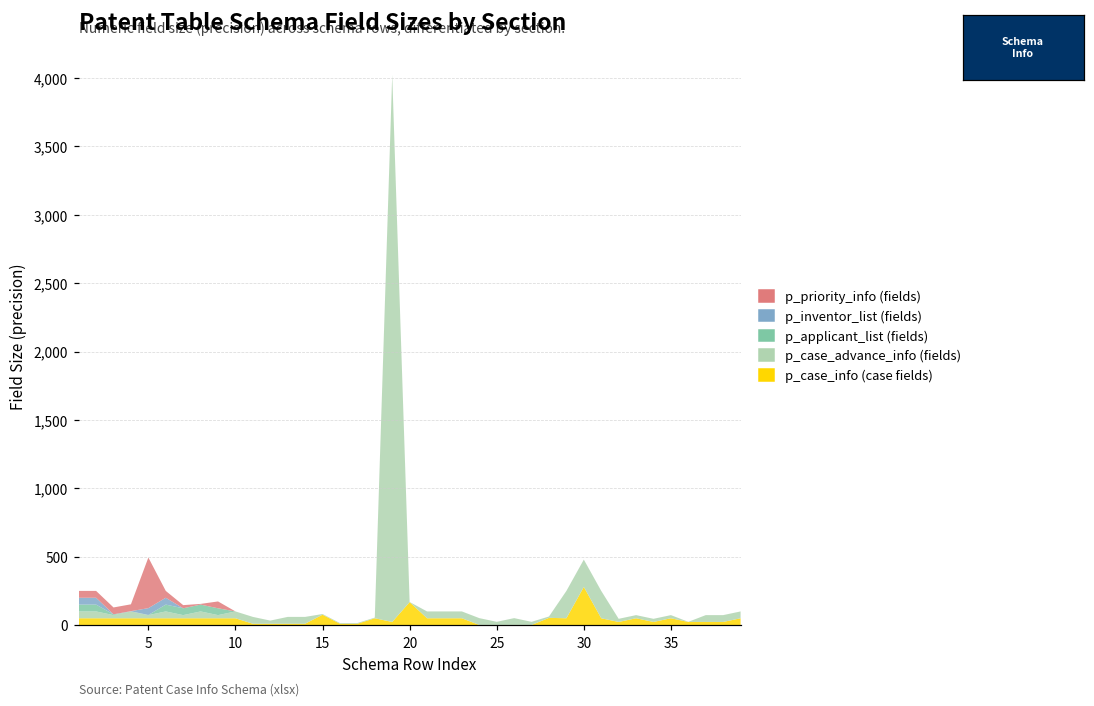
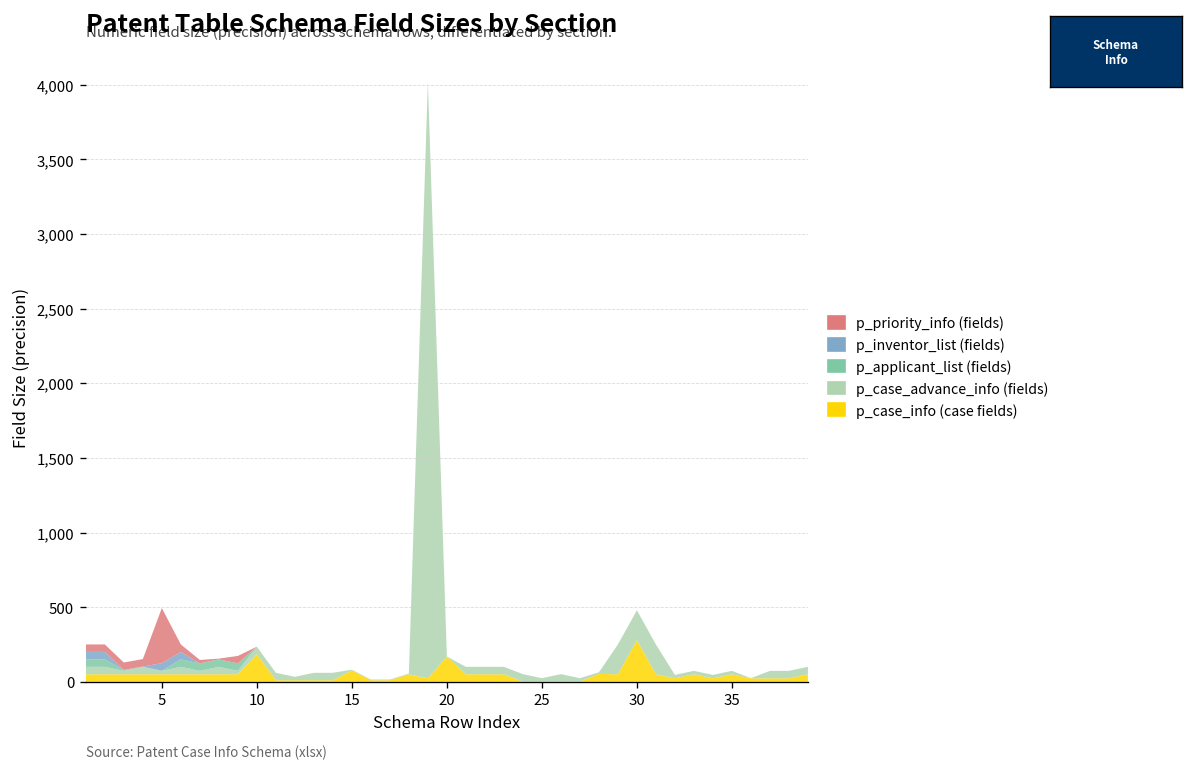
p_case_info (case fields), 10: 50 -> 190
